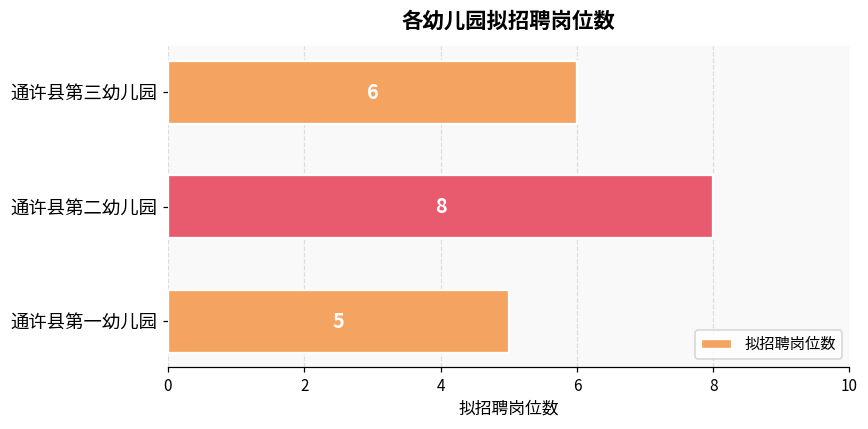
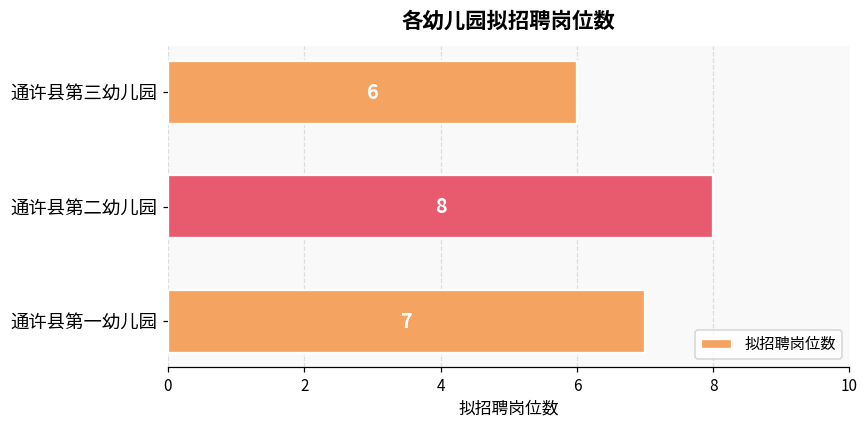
通许县第一幼儿园: 5 -> 7
